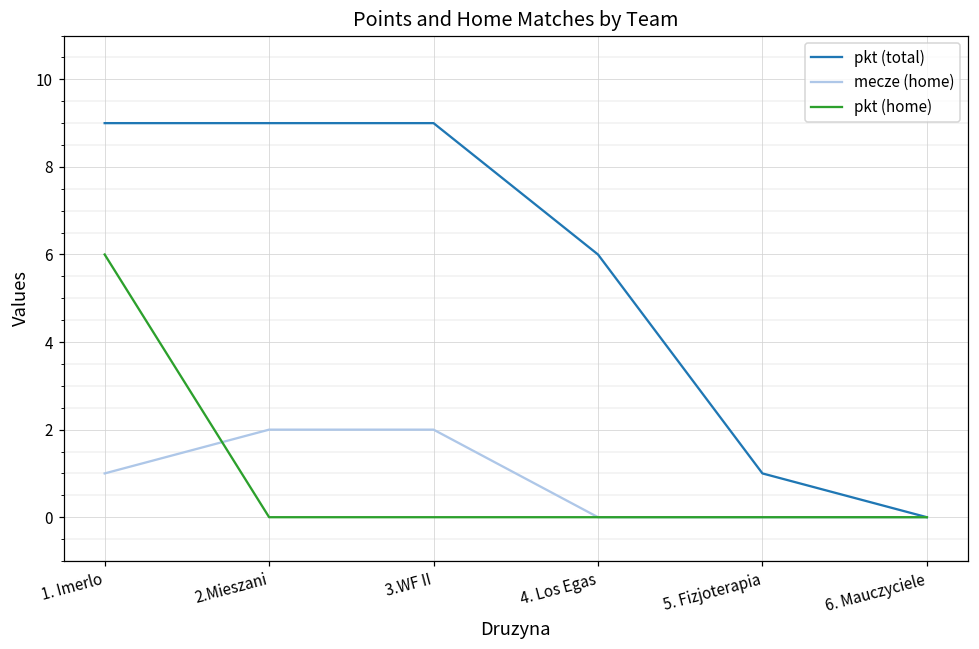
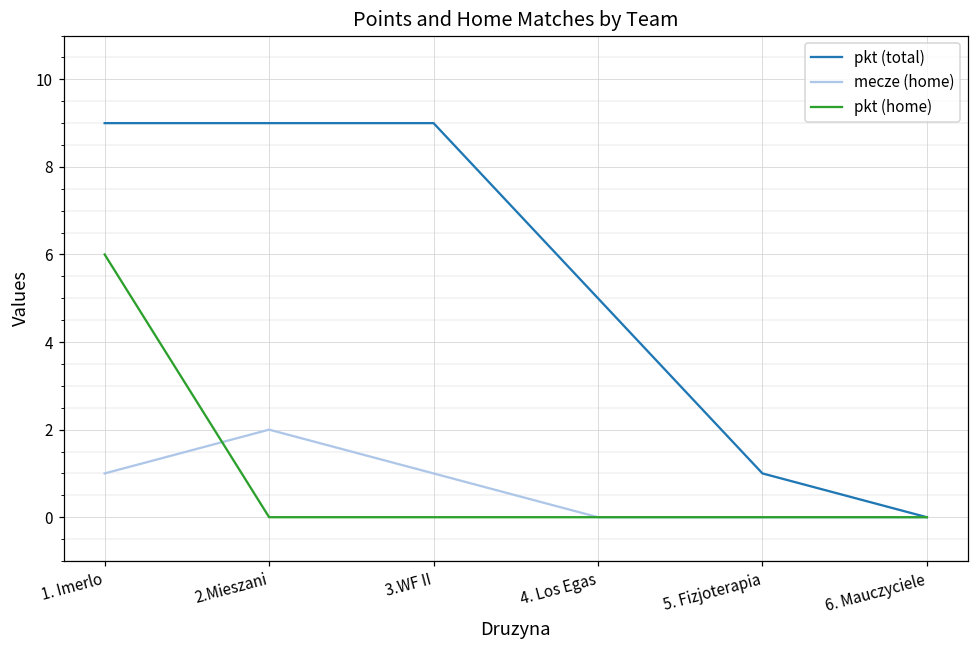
mecze (home), 3.WF II: 2 -> 1
pkt (total), 4. Los Egas: 6 -> 5
